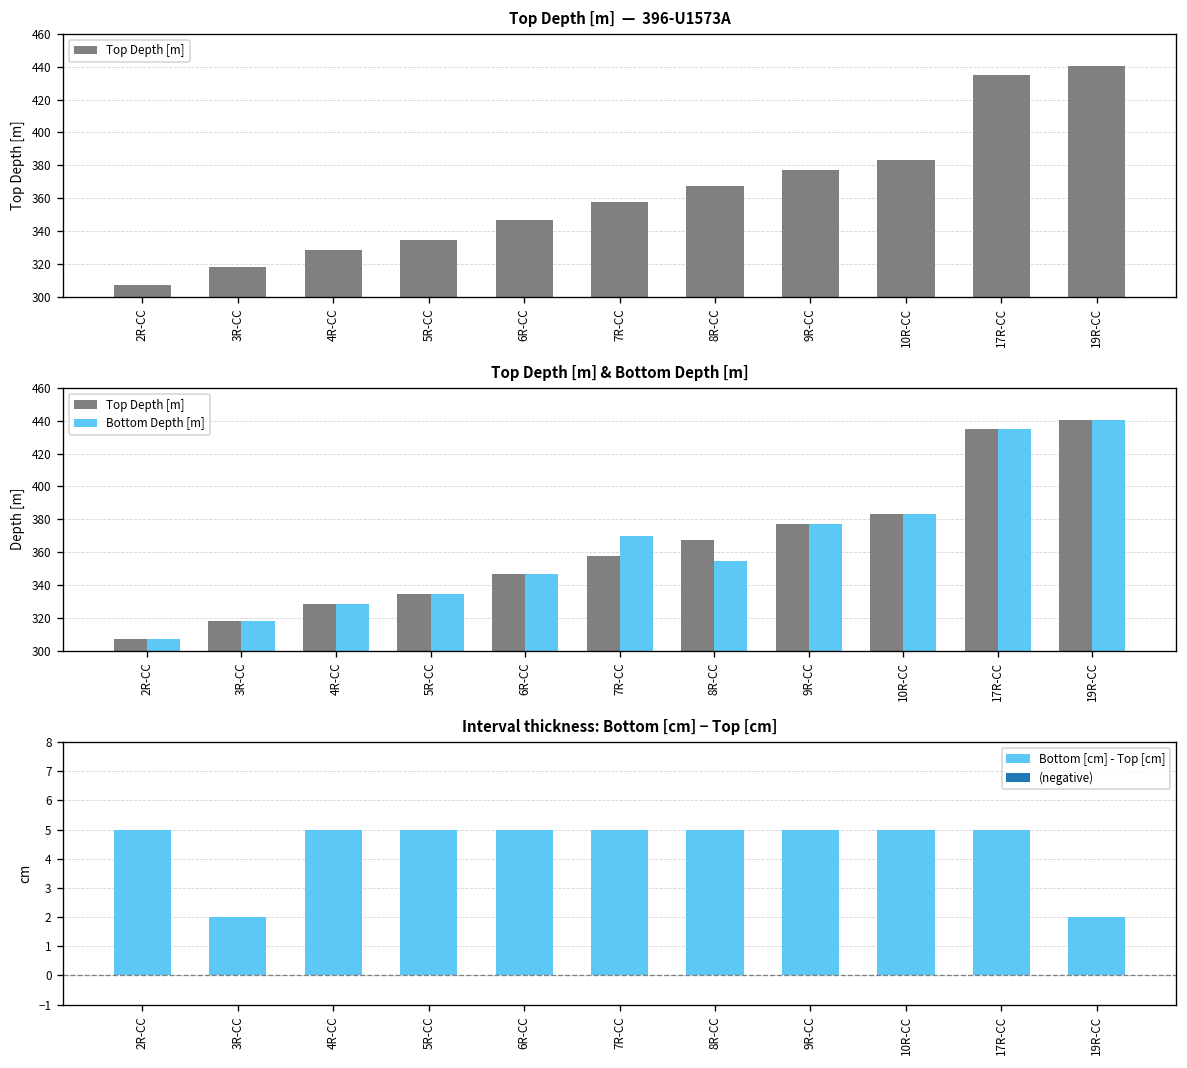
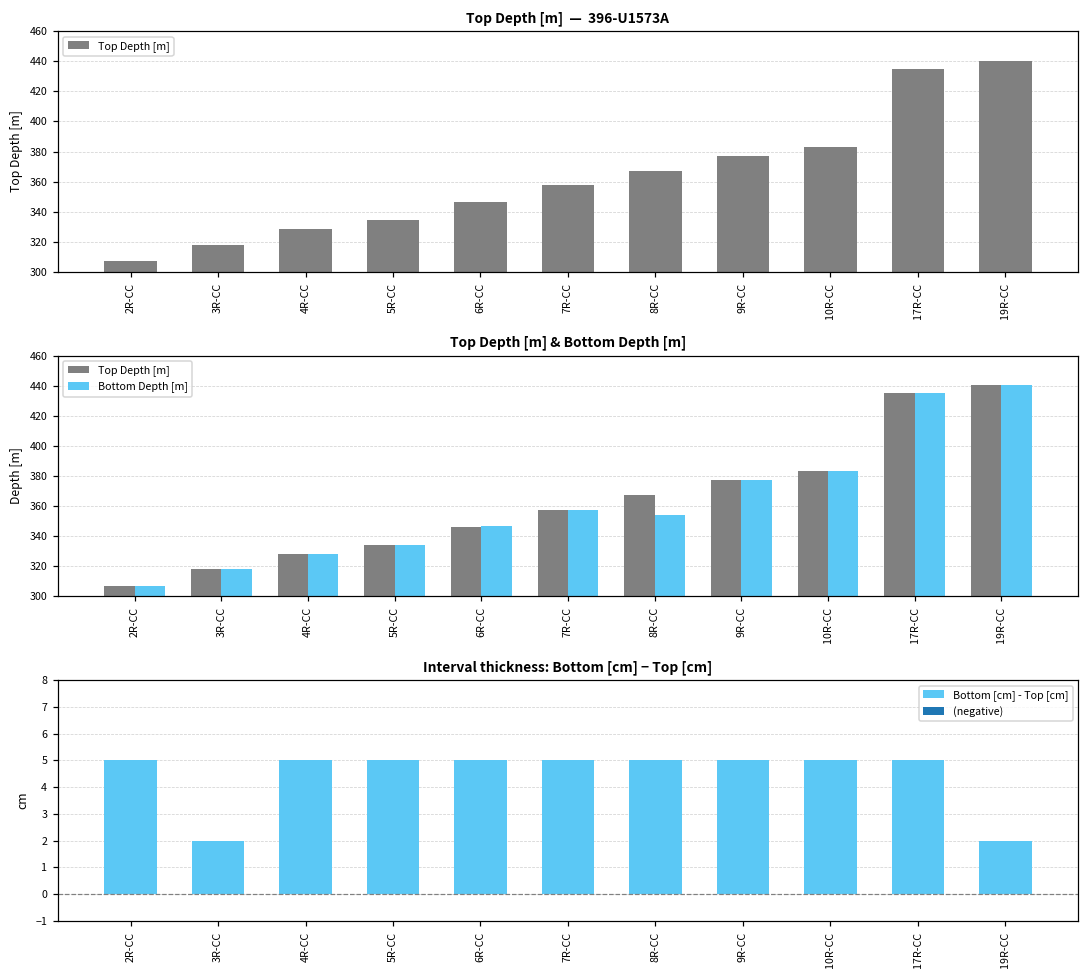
Top Depth [m] & Bottom Depth [m], Bottom Depth [m], 7R-CC: 370 -> 358
